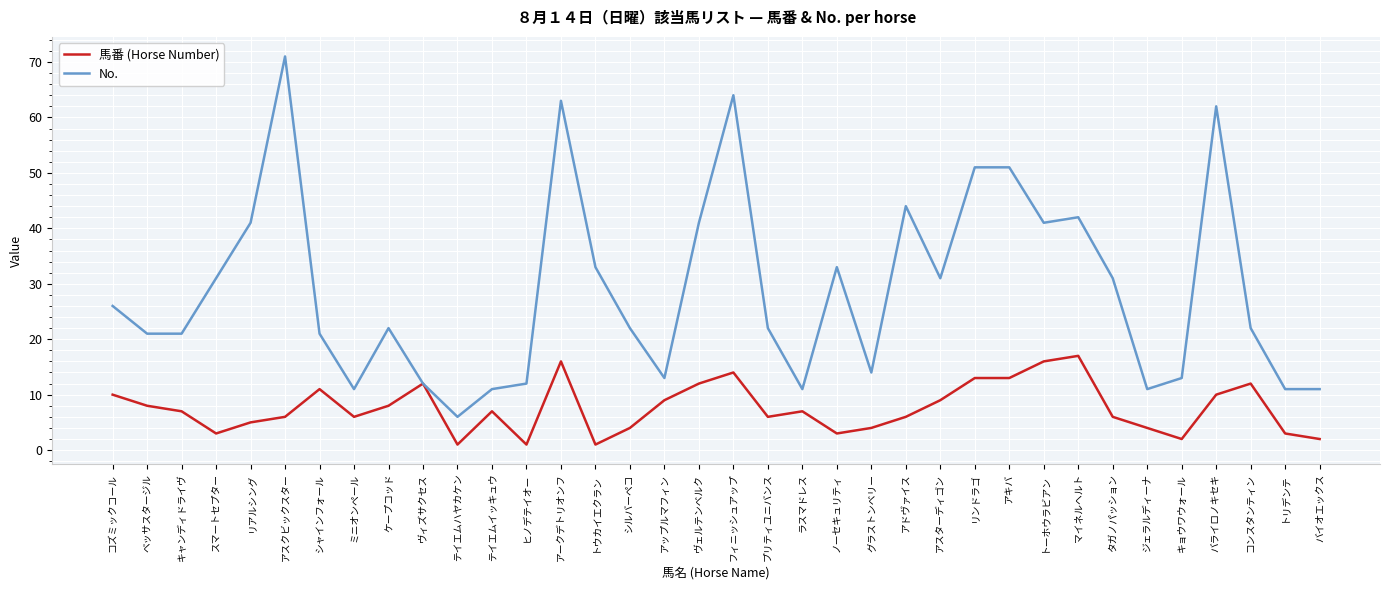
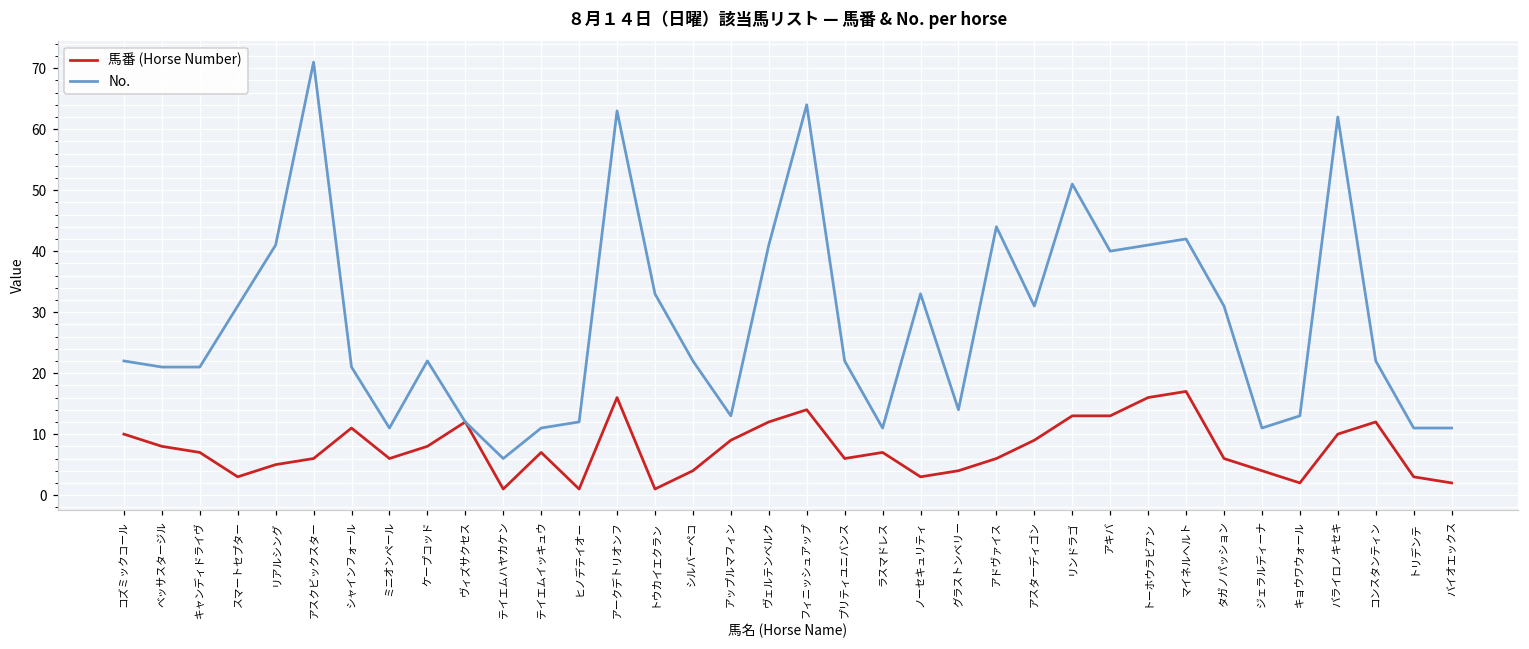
No., コズミックコール: 26 -> 22
No., アキバ: 51 -> 40
